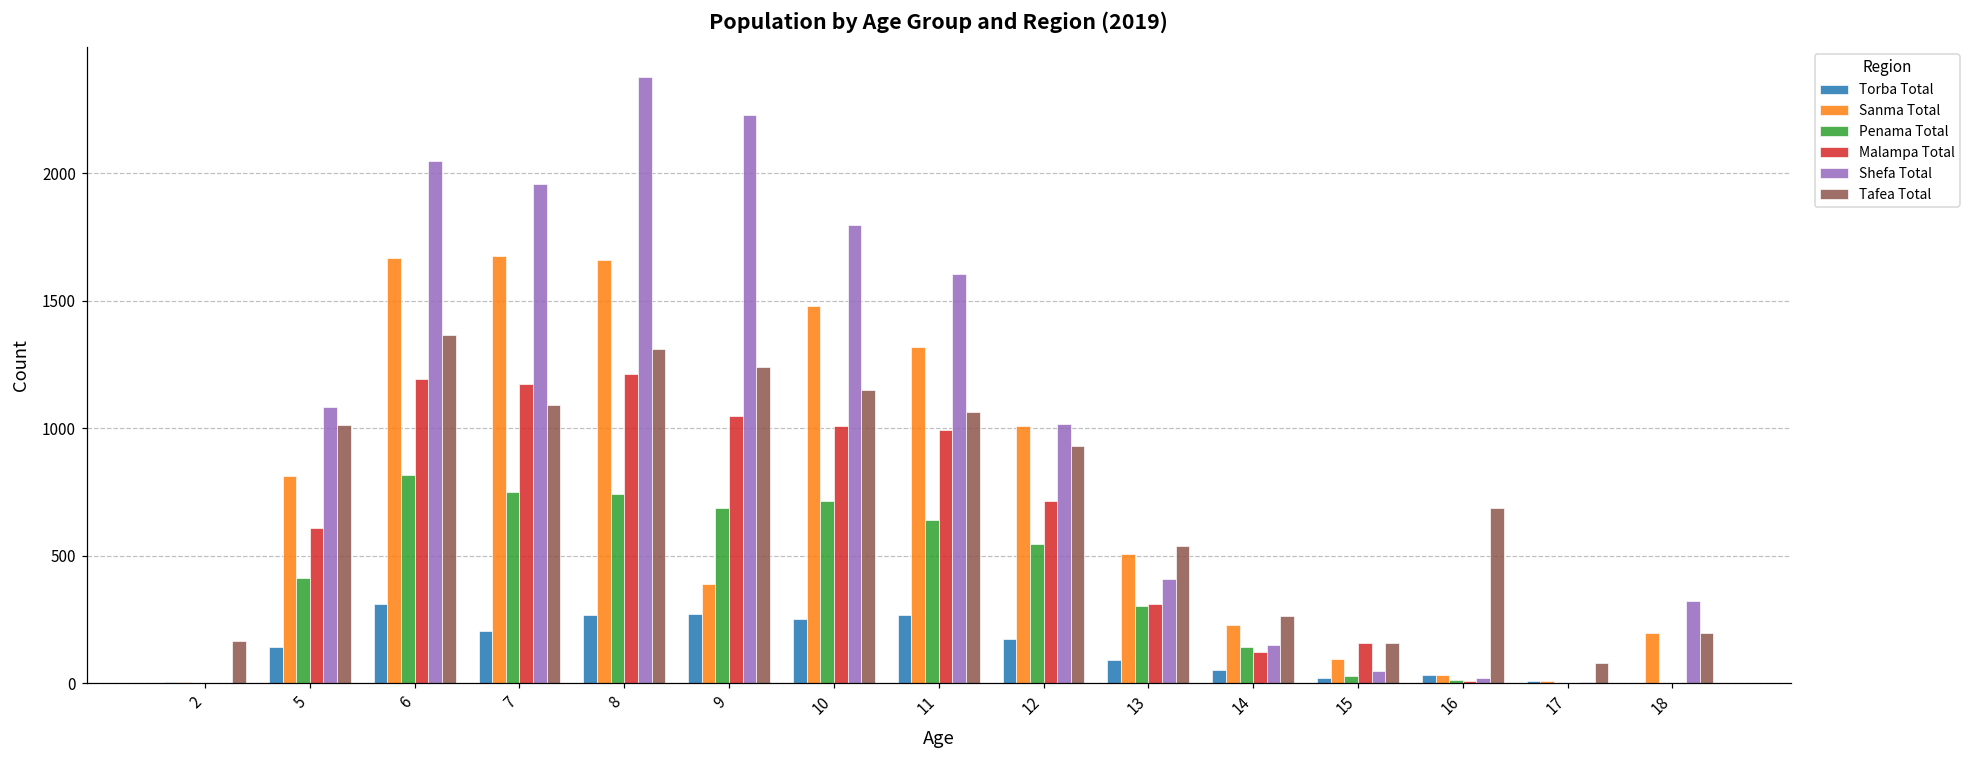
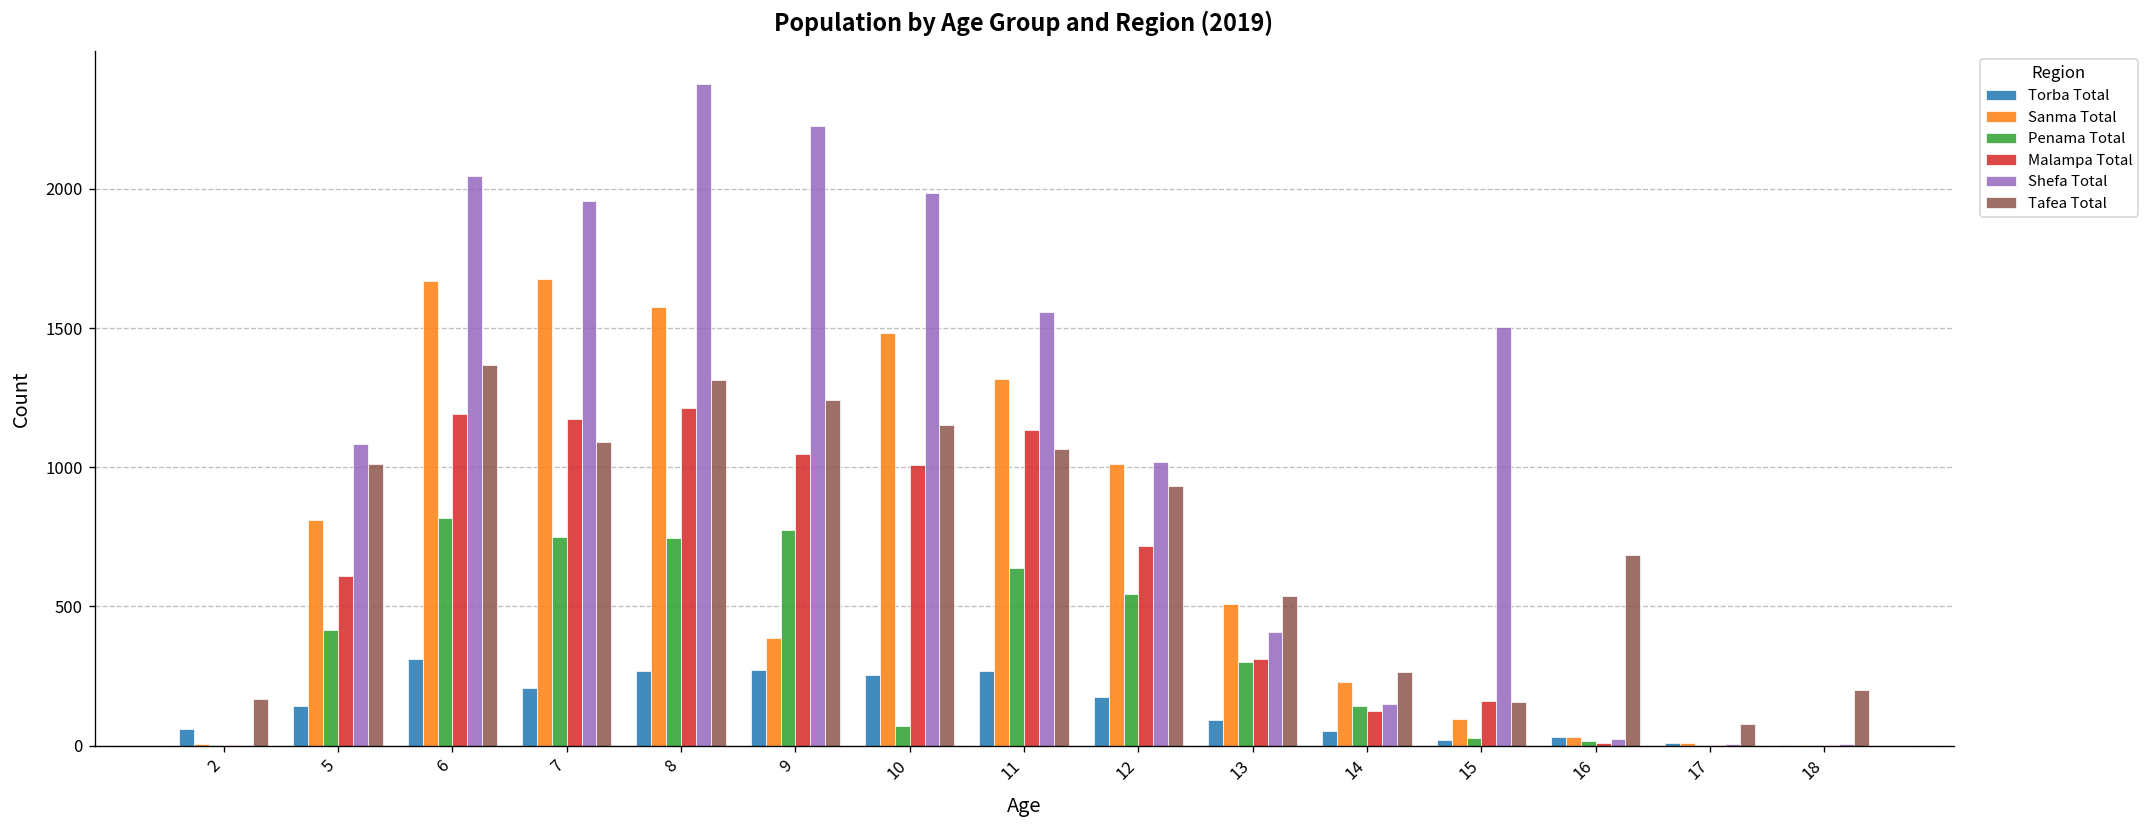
Torba Total, 2: 10 -> 60
Sanma Total, 8: 1660 -> 1580
Penama Total, 9: 690 -> 780
Penama Total, 10: 720 -> 70
Shefa Total, 10: 1800 -> 1990
Malampa Total, 11: 990 -> 1130
Shefa Total, 11: 1610 -> 1560
Shefa Total, 15: 50 -> 1500
Sanma Total, 18: 200 -> 0
Shefa Total, 18: 320 -> 10
